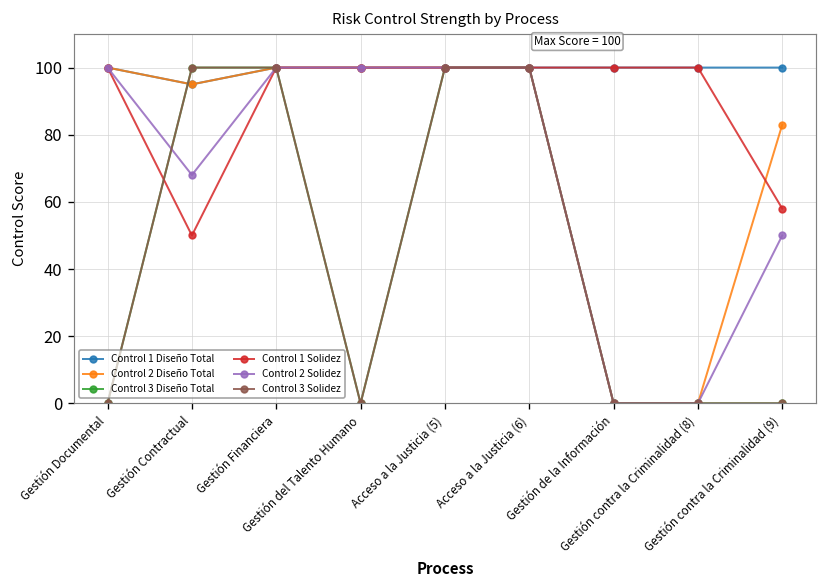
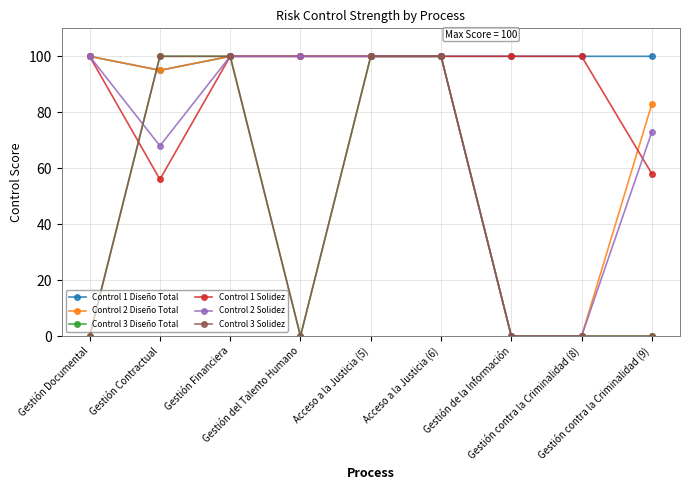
Control 1 Solidez, Gestión Contractual: 50 -> 56
Control 2 Solidez, Gestión contra la Criminalidad (9): 50 -> 73
